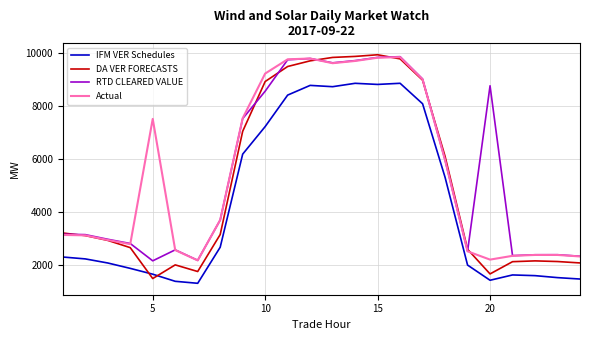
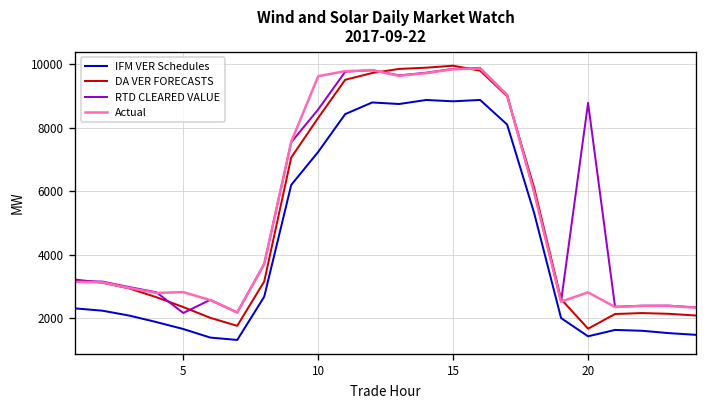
DA VER FORECASTS, 5: 1500 -> 2300
Actual, 5: 7500 -> 2800
DA VER FORECASTS, 10: 8900 -> 8300
Actual, 10: 9200 -> 9600
Actual, 20: 2200 -> 2800
